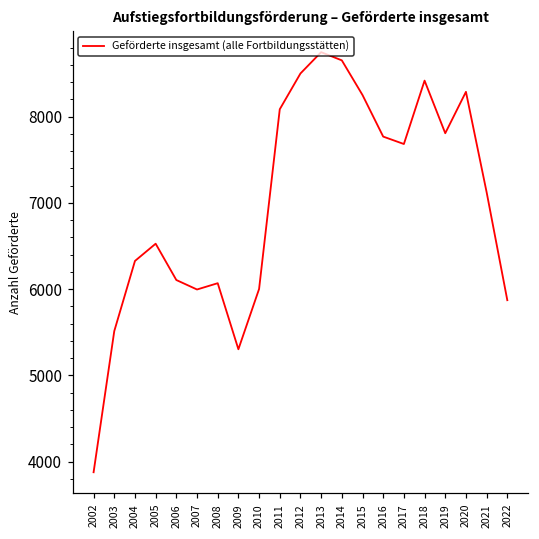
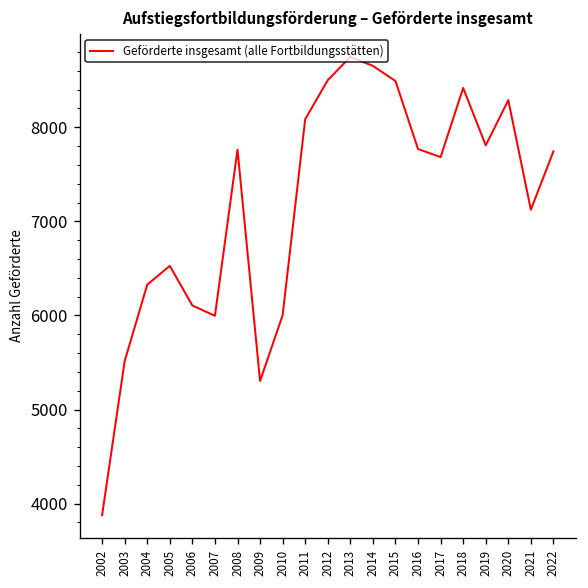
2008: 6100 -> 7800
2015: 8300 -> 8500
2022: 5900 -> 7700
